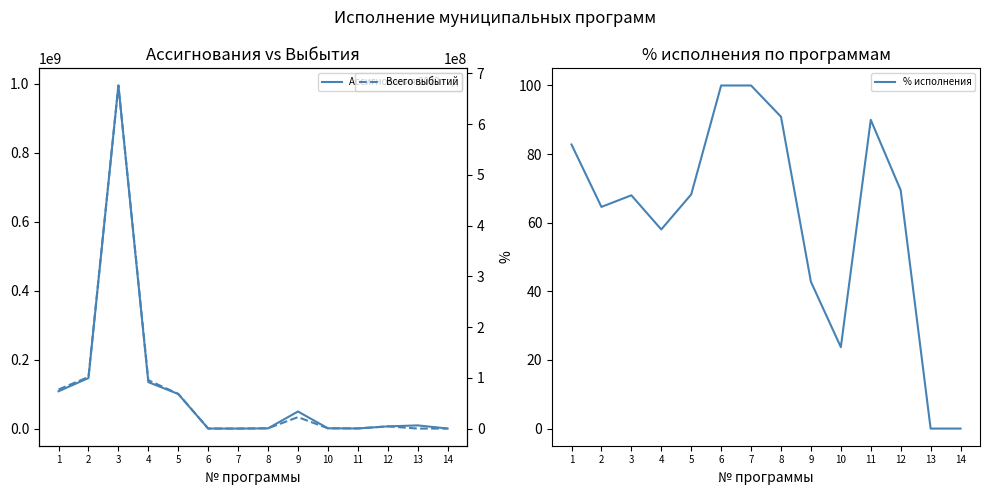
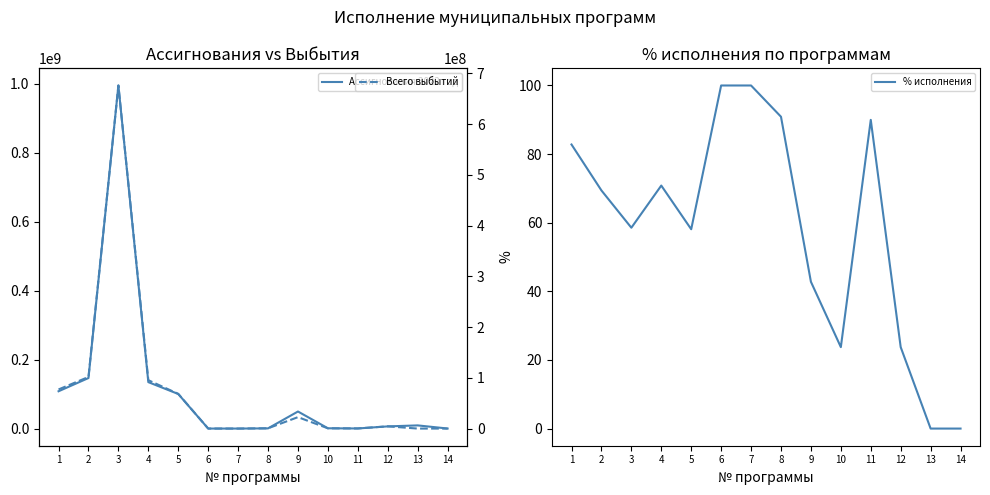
% исполнения по программам, 2: 65 -> 69
% исполнения по программам, 3: 68 -> 59
% исполнения по программам, 4: 58 -> 71
% исполнения по программам, 5: 68 -> 58
% исполнения по программам, 12: 69 -> 24
